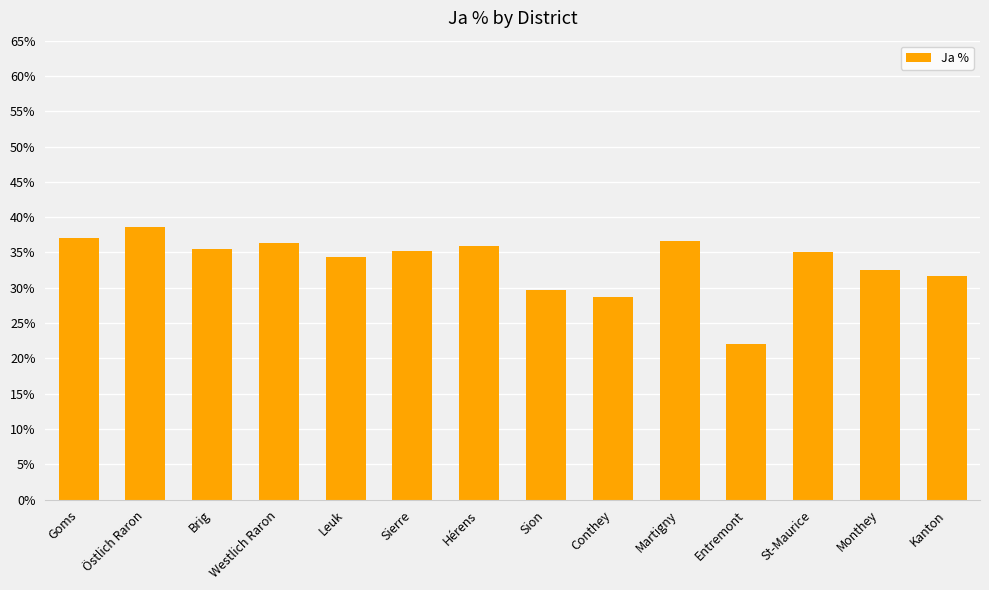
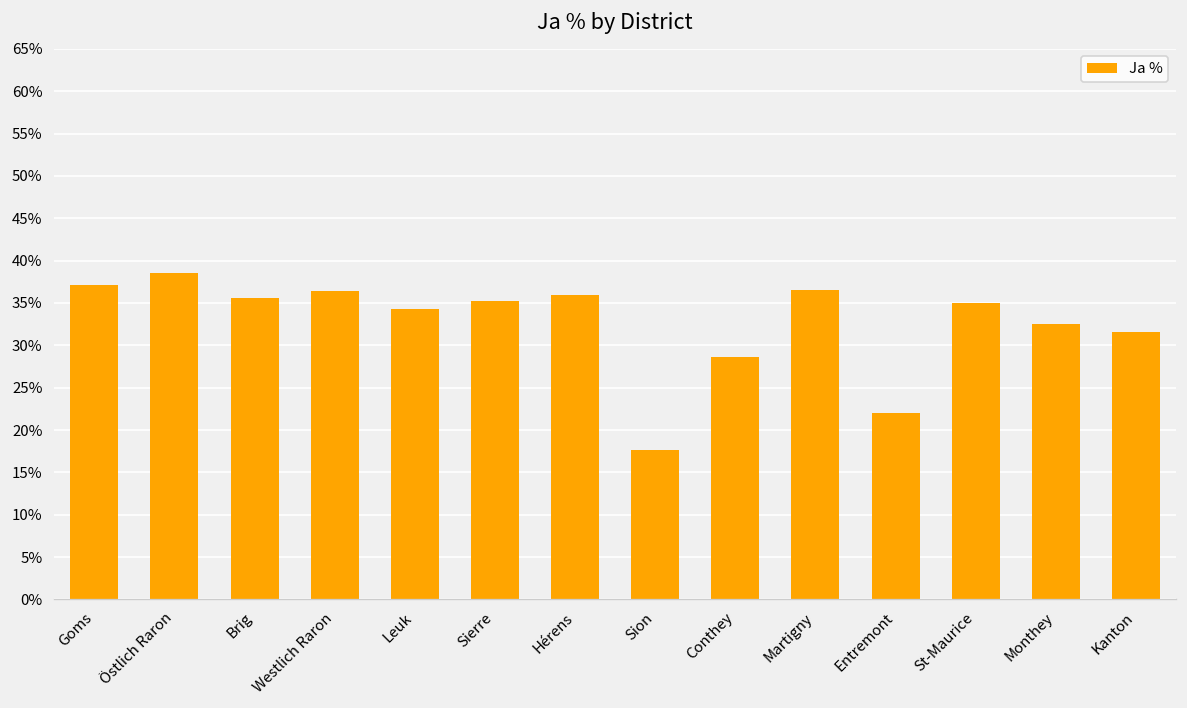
Sion: 30% -> 18%
